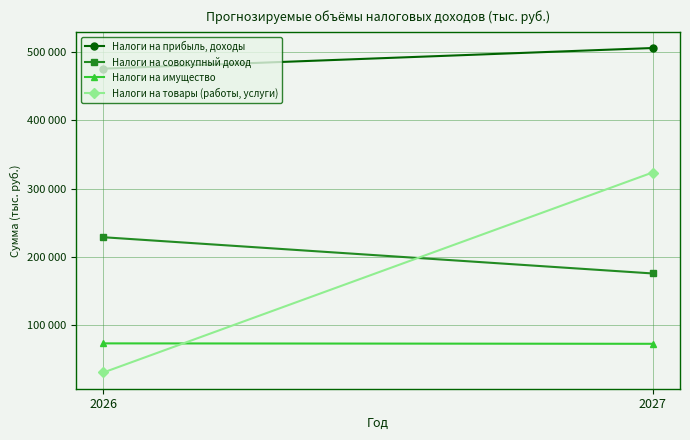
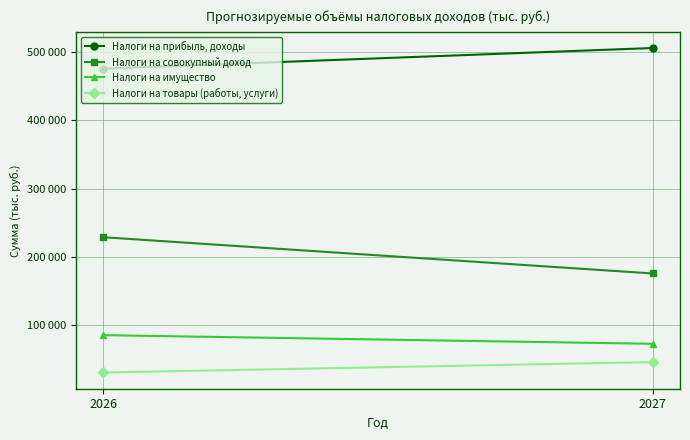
Налоги на имущество, 2026: 70000 -> 90000
Налоги на товары (работы, услуги), 2027: 320000 -> 50000
